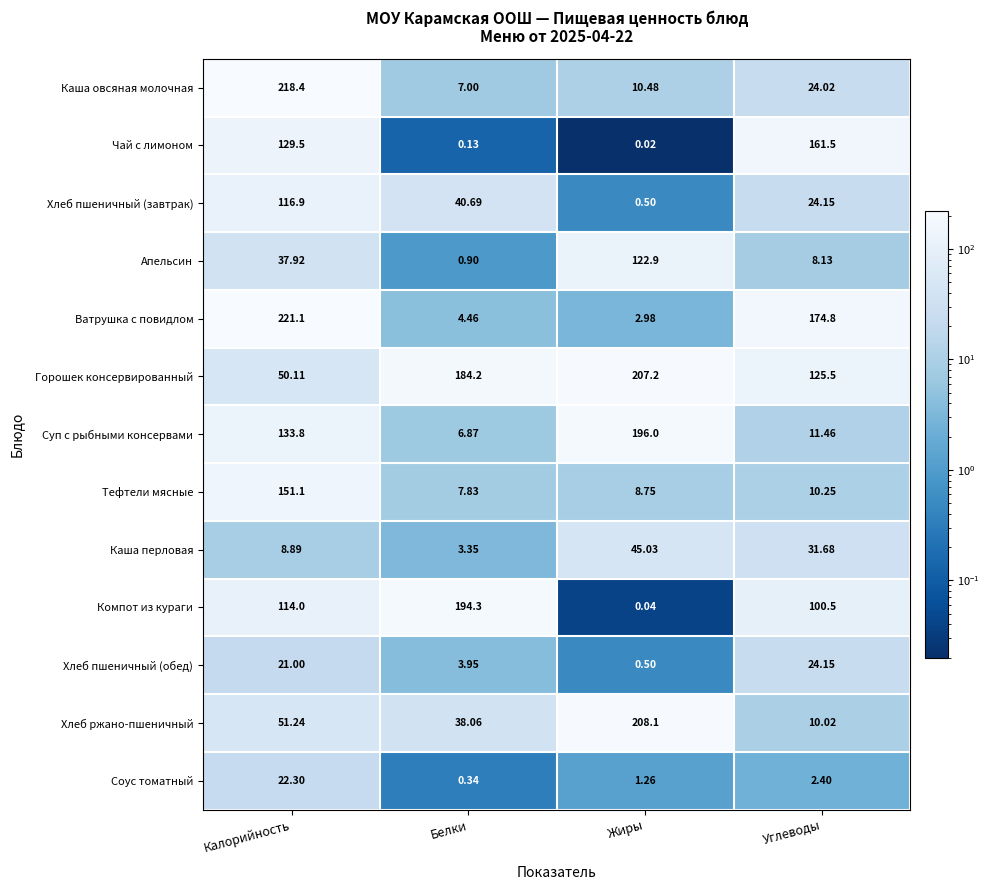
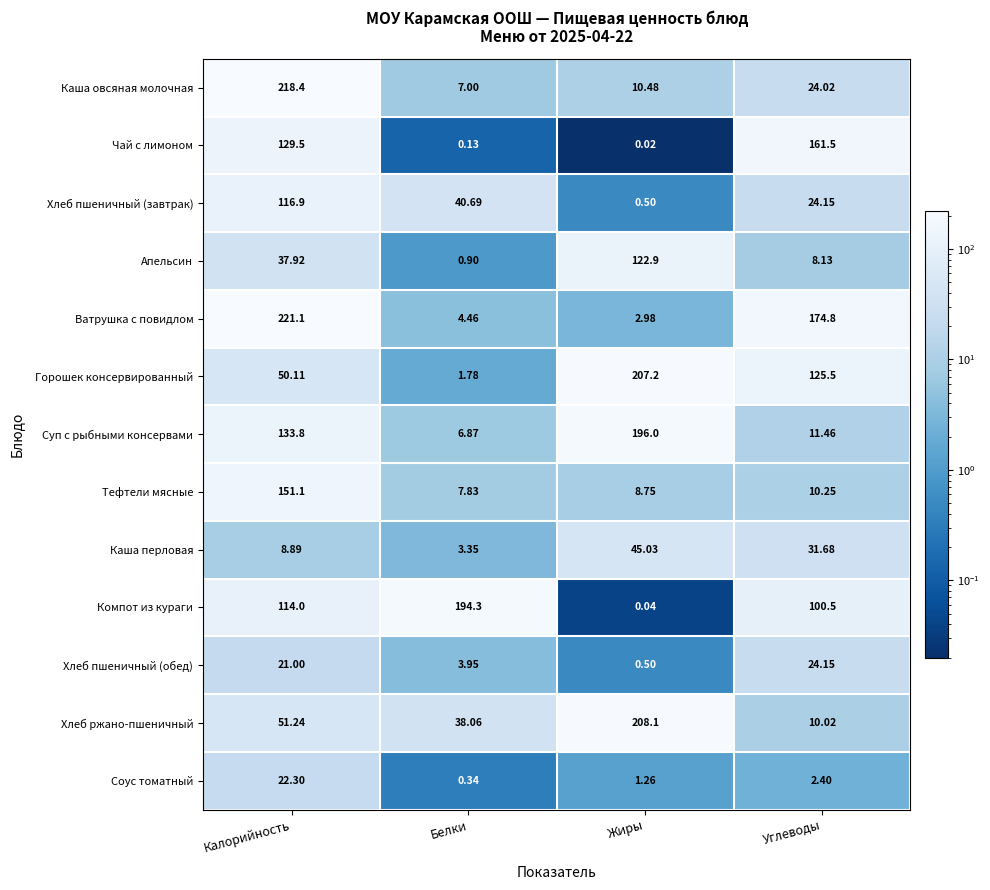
Горошек консервированный, Белки: 184.2 -> 1.78
